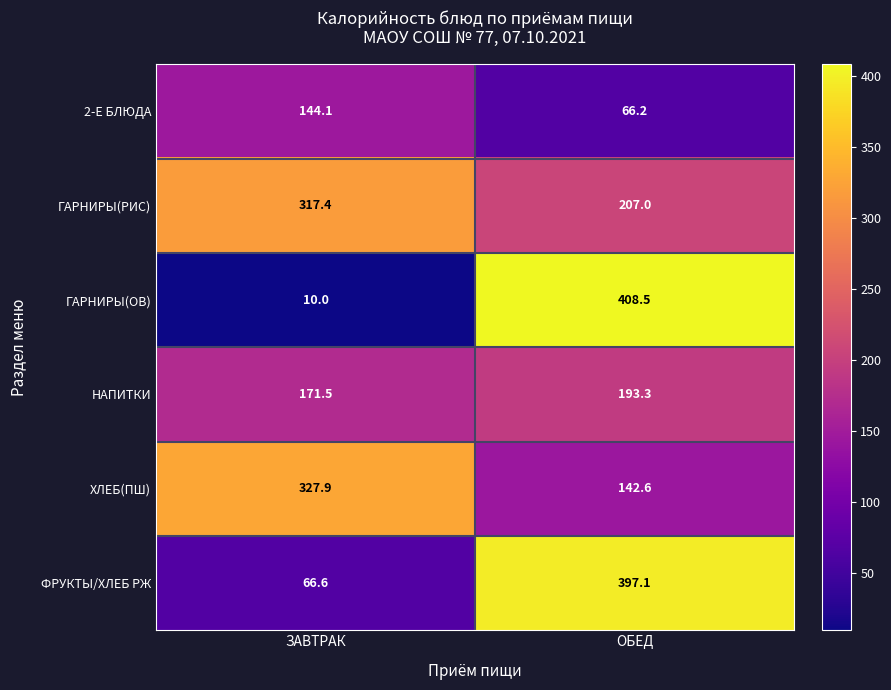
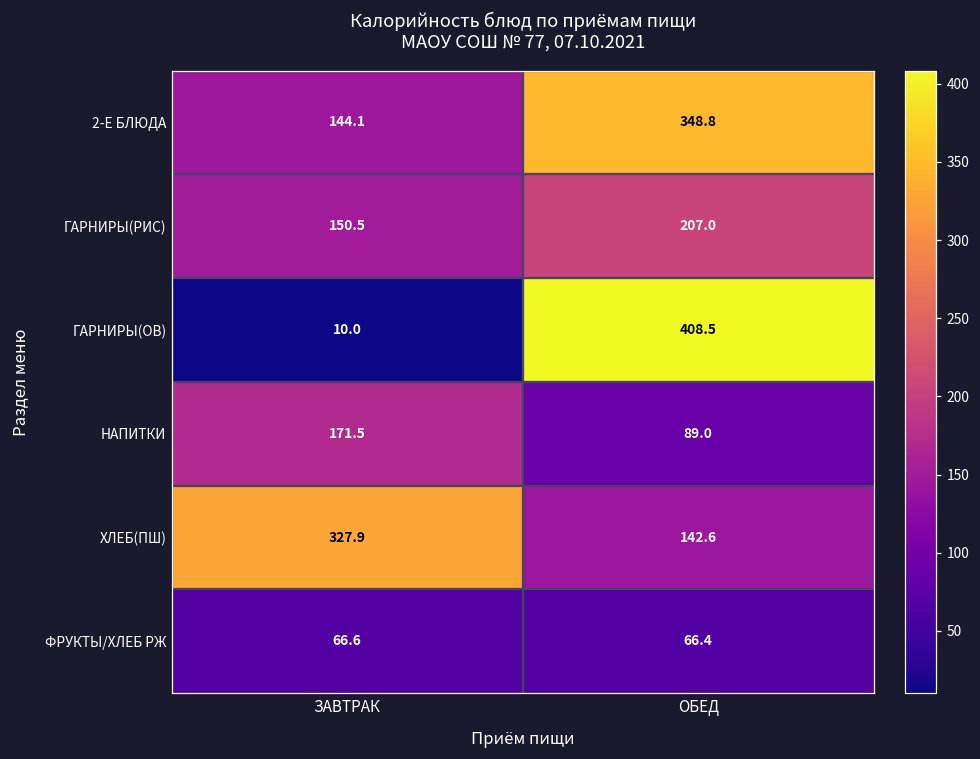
2-Е БЛЮДА, ОБЕД: 66.2 -> 348.8
ГАРНИРЫ(РИС), ЗАВТРАК: 317.4 -> 150.5
НАПИТКИ, ОБЕД: 193.3 -> 89.0
ФРУКТЫ/ХЛЕБ РЖ, ОБЕД: 397.1 -> 66.4
